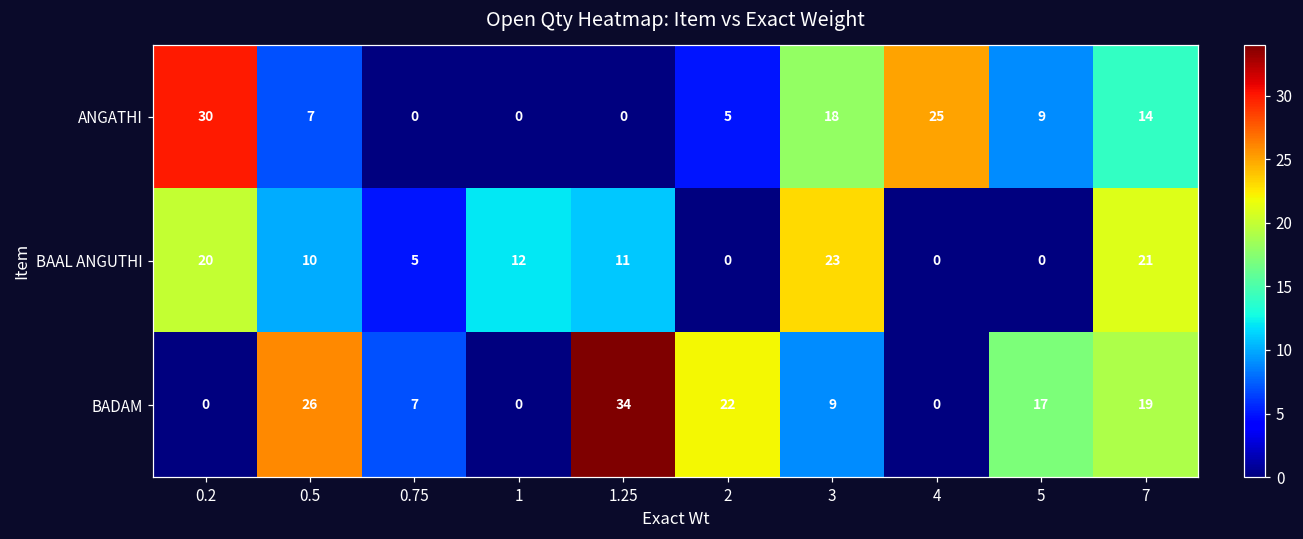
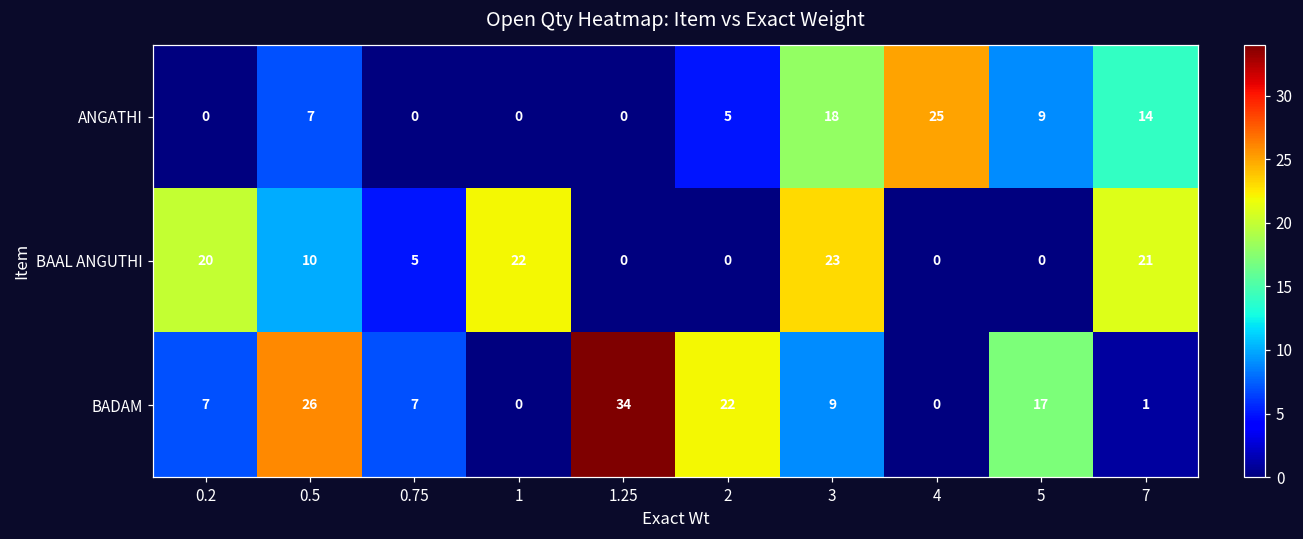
ANGATHI, 0.2: 30 -> 0
BAAL ANGUTHI, 1: 12 -> 22
BAAL ANGUTHI, 1.25: 11 -> 0
BADAM, 0.2: 0 -> 7
BADAM, 7: 19 -> 1
